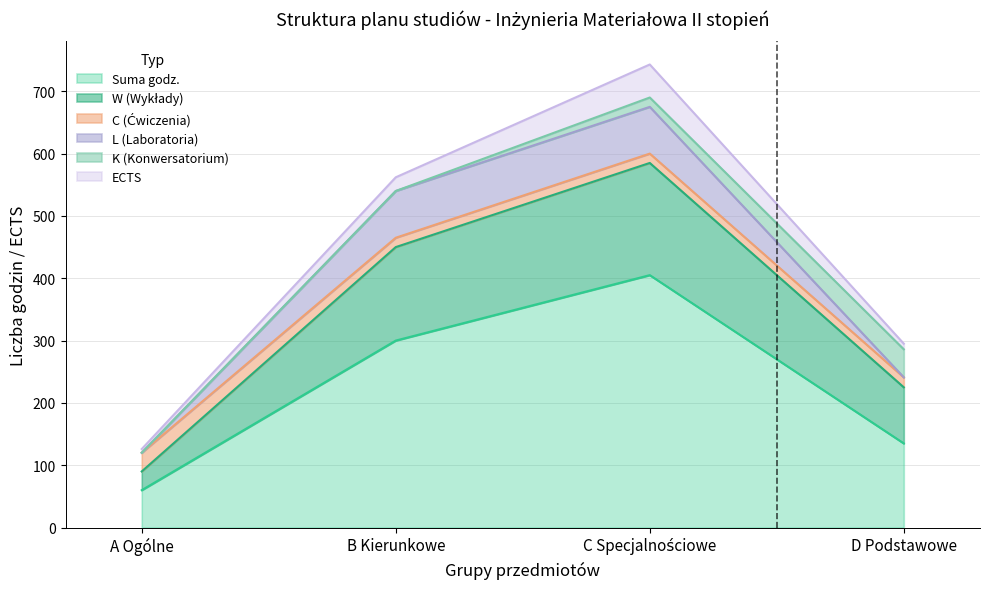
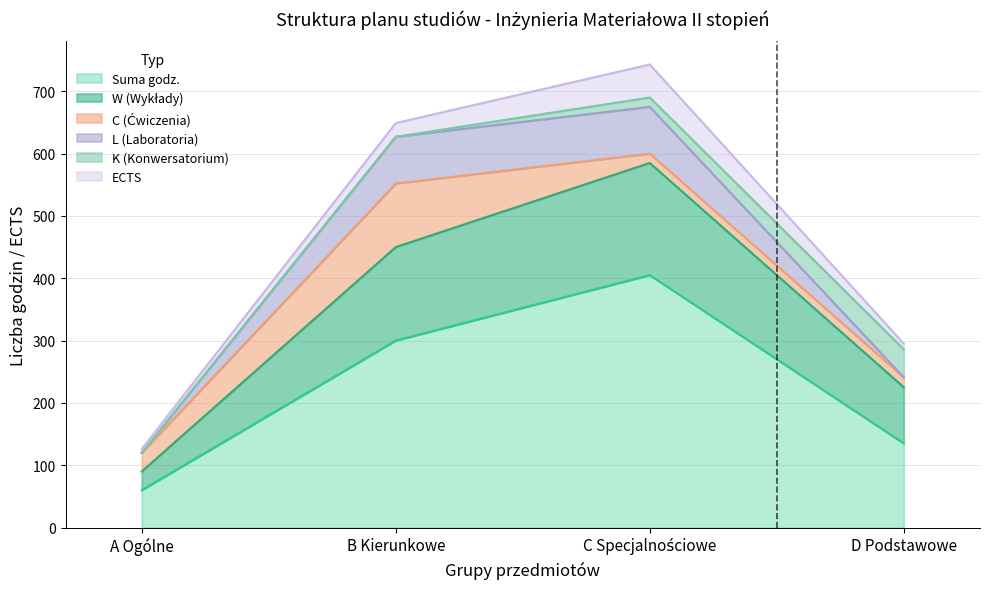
C (Ćwiczenia), B Kierunkowe: 20 -> 100
